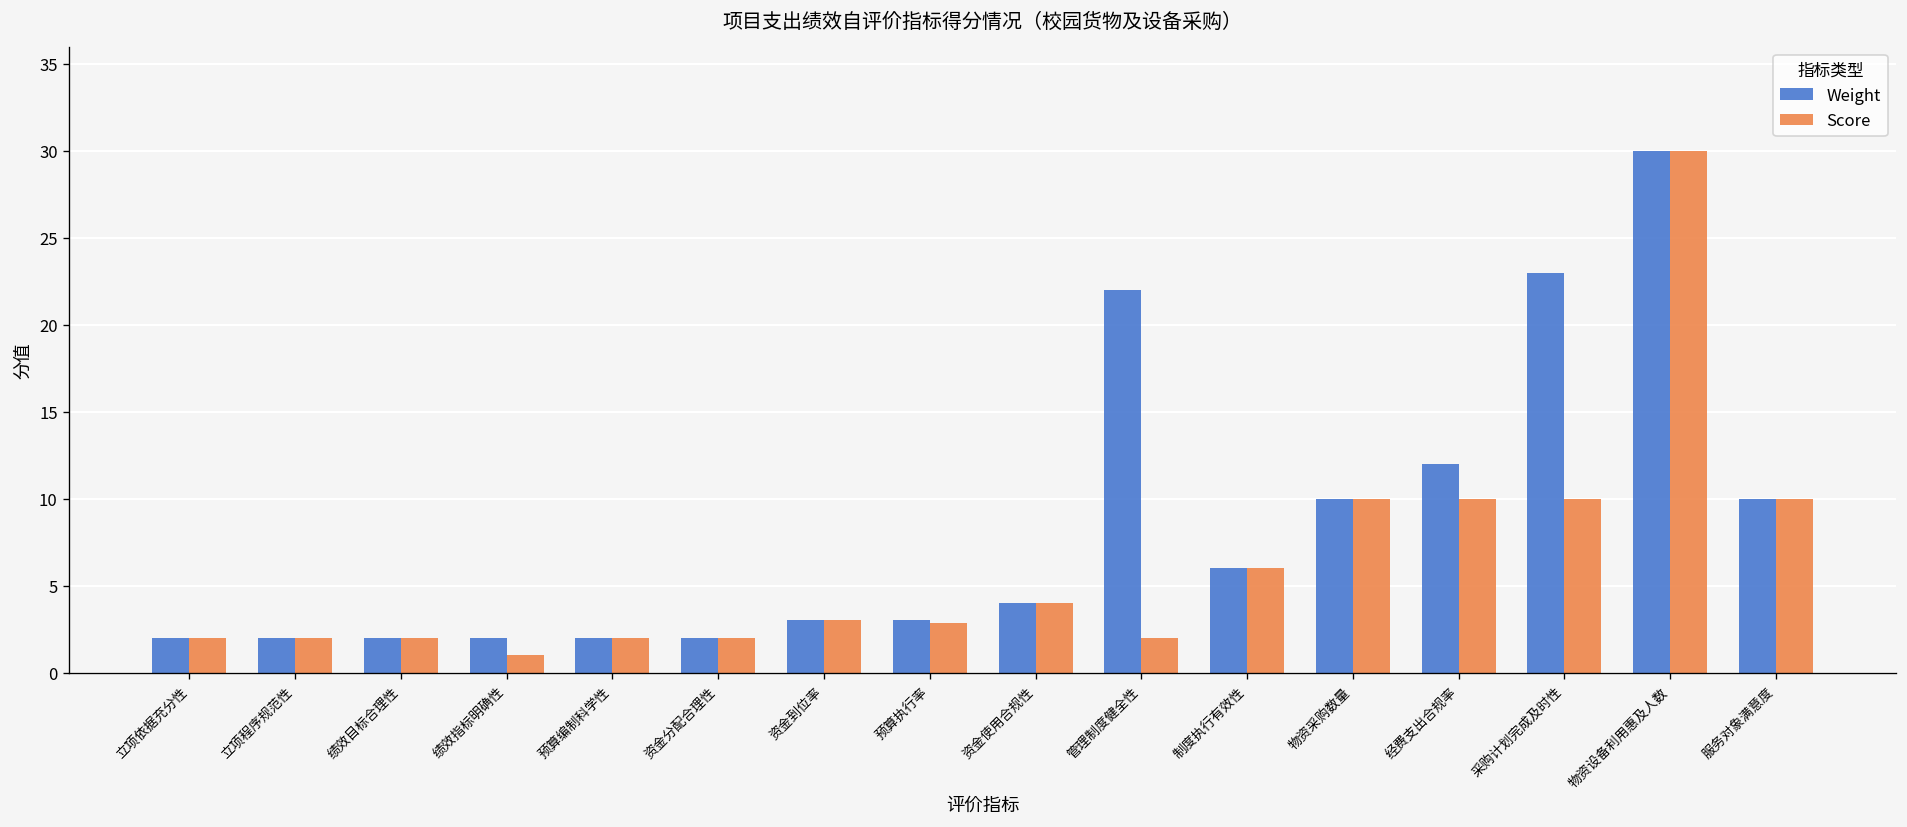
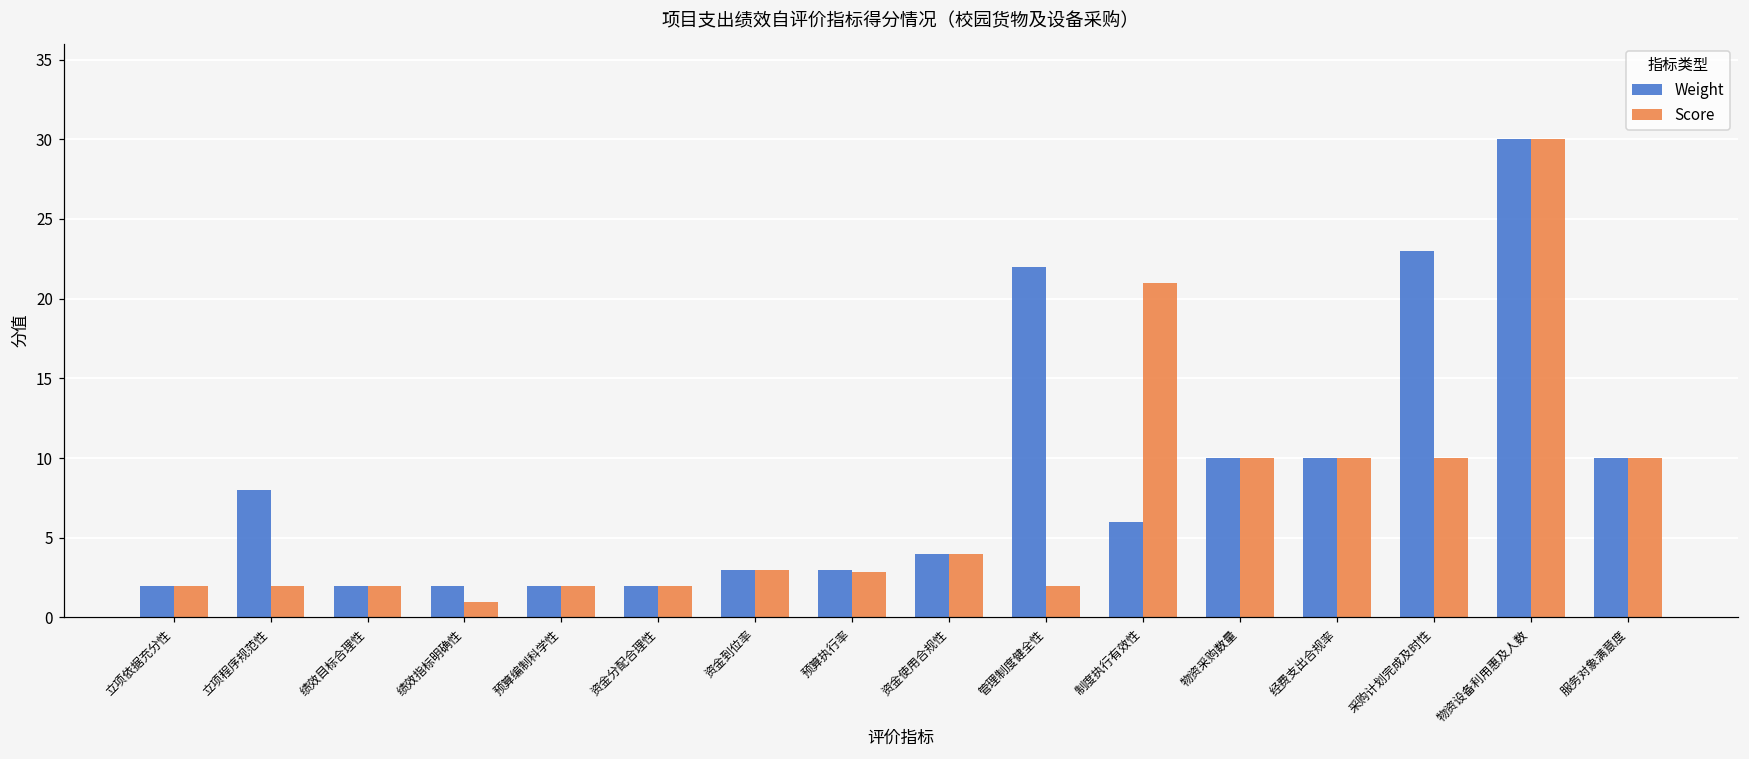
Weight, 立项程序规范性: 2 -> 8
Score, 制度执行有效性: 6 -> 21
Weight, 经费支出合规率: 12 -> 10
